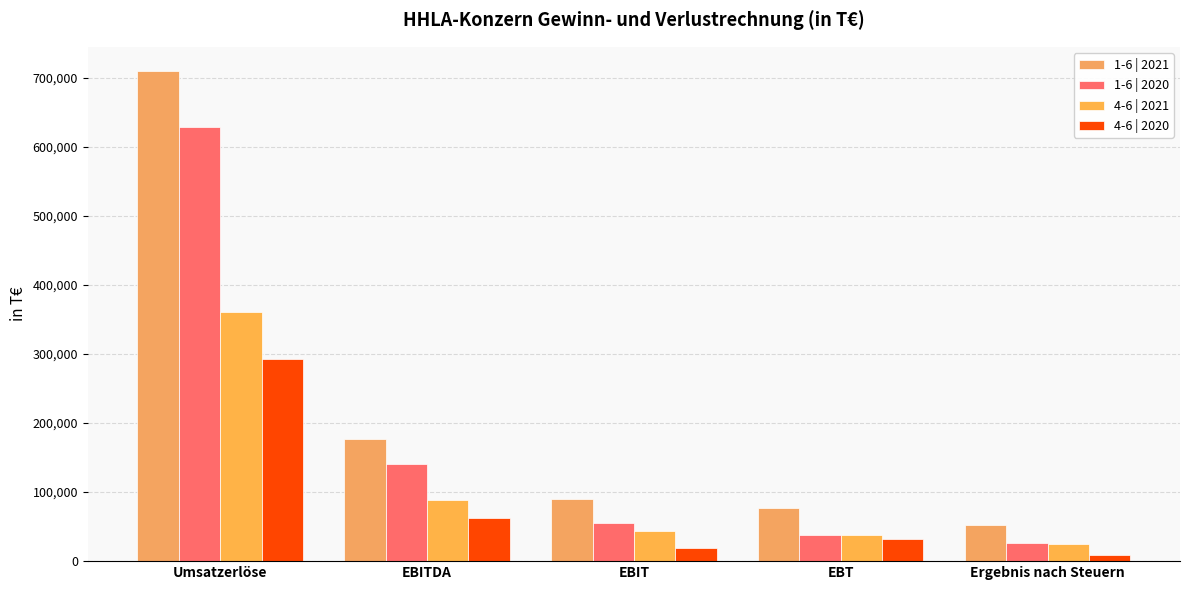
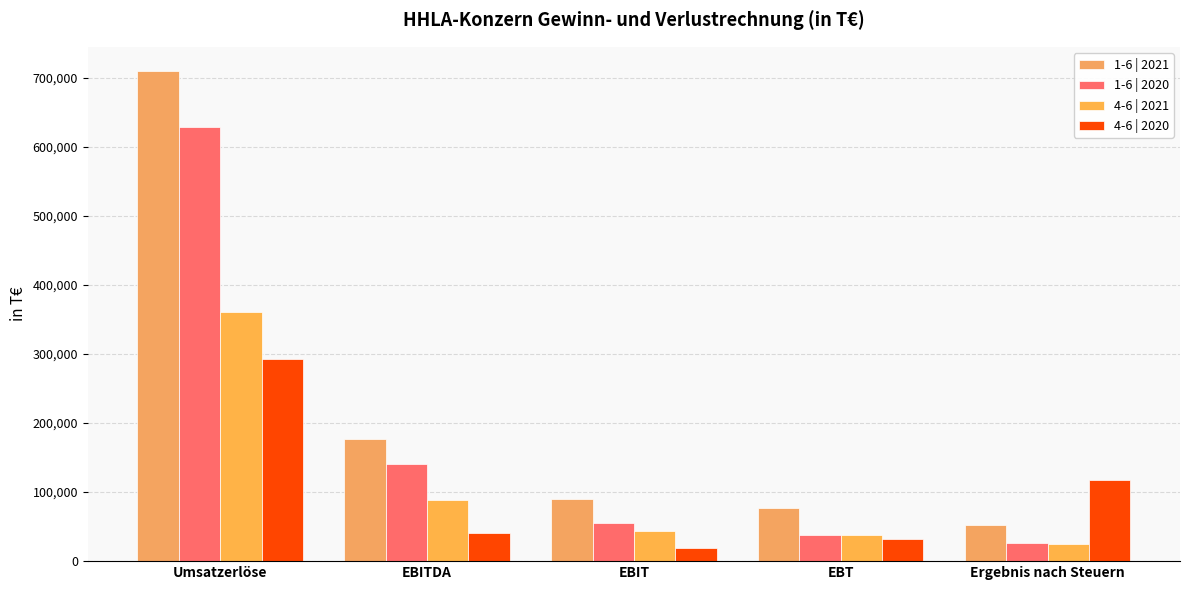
4-6 | 2020, EBITDA: 60,000 -> 40,000
4-6 | 2020, Ergebnis nach Steuern: 10,000 -> 120,000
